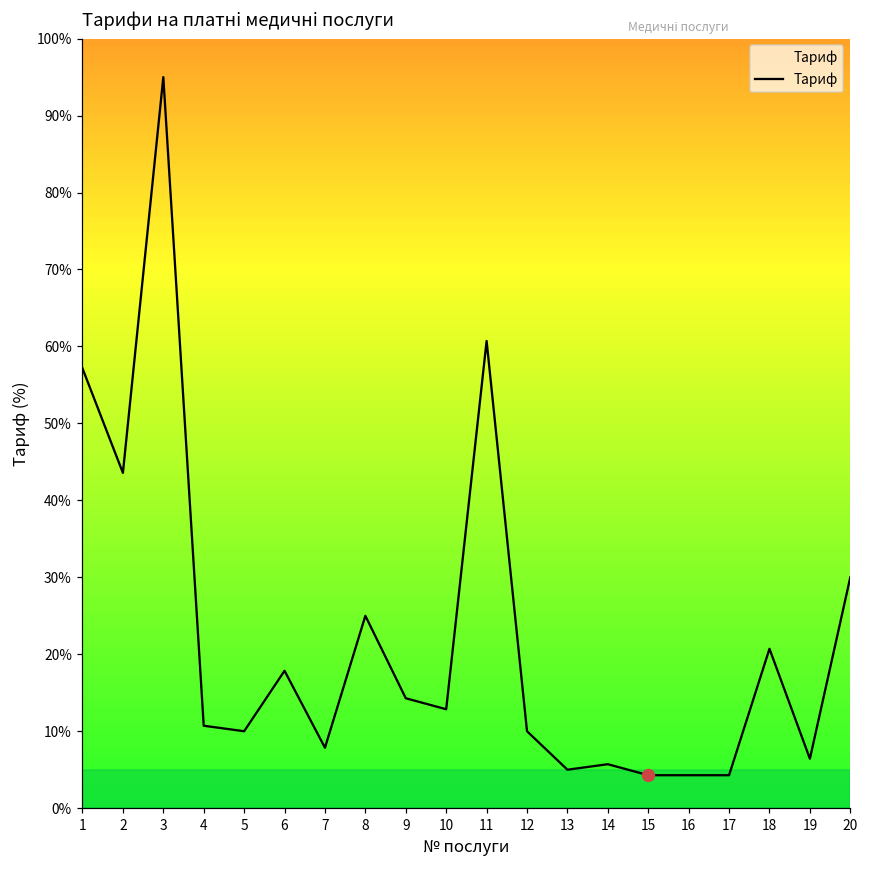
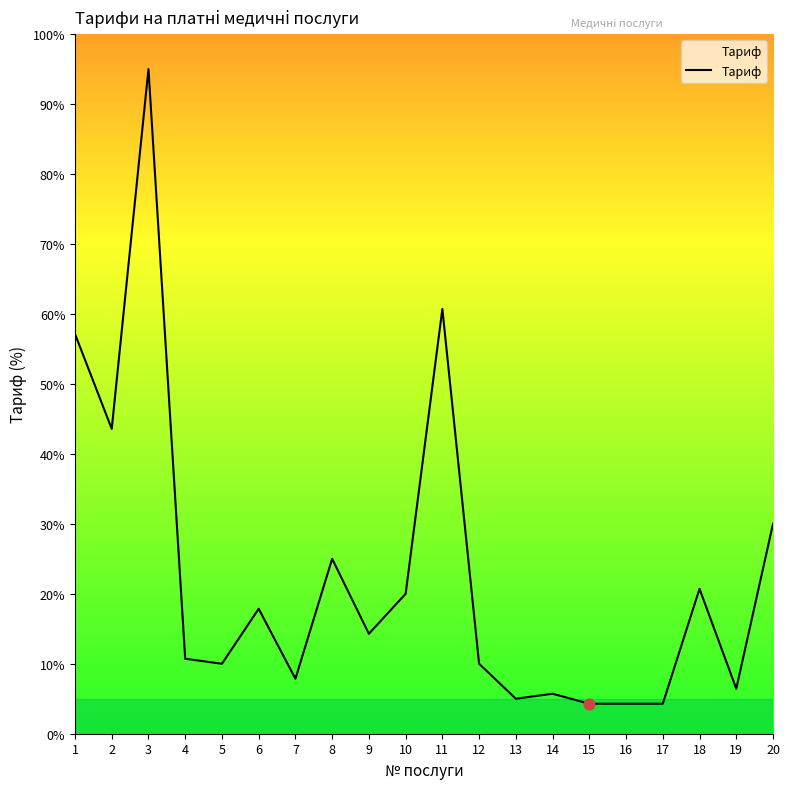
Тариф, 10: 13% -> 20%
